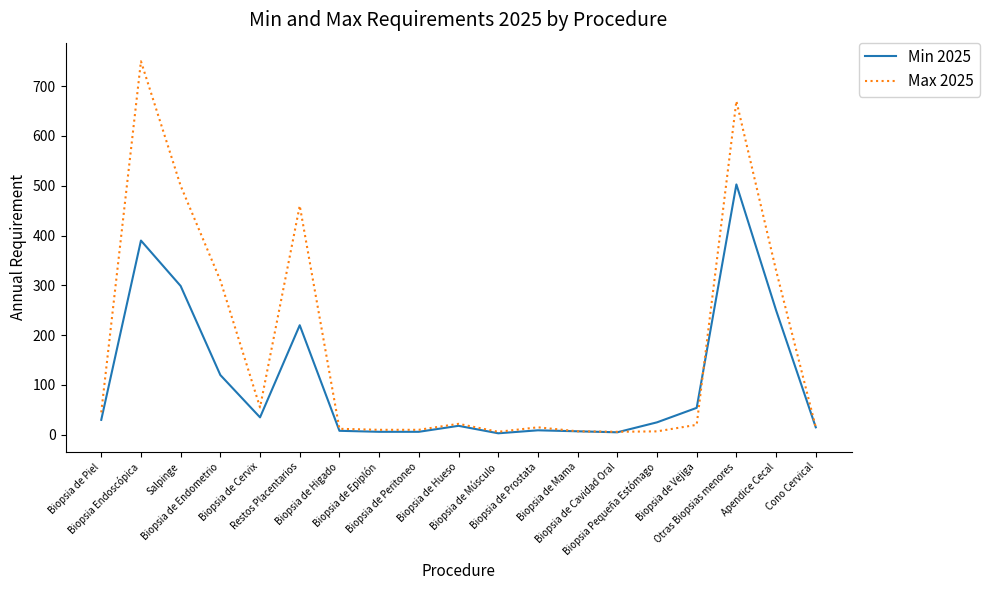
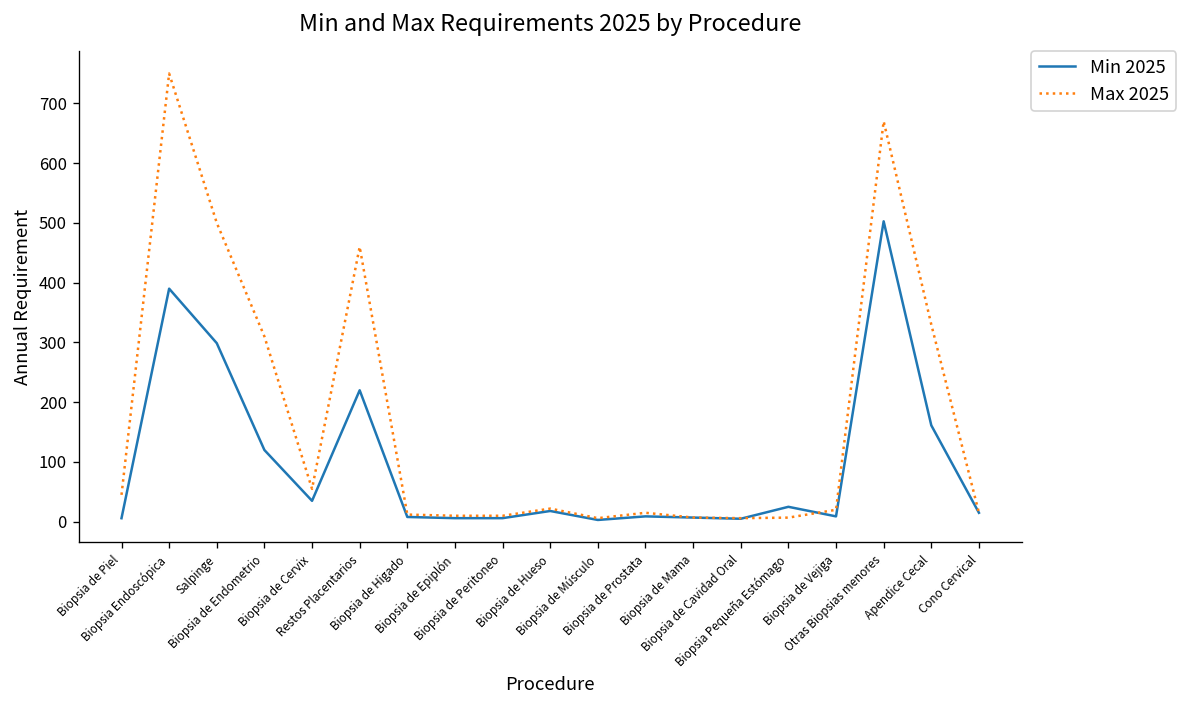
Min 2025, Biopsia de Piel: 30 -> 10
Min 2025, Biopsia de Vejiga: 50 -> 10
Min 2025, Apendice Cecal: 250 -> 160
